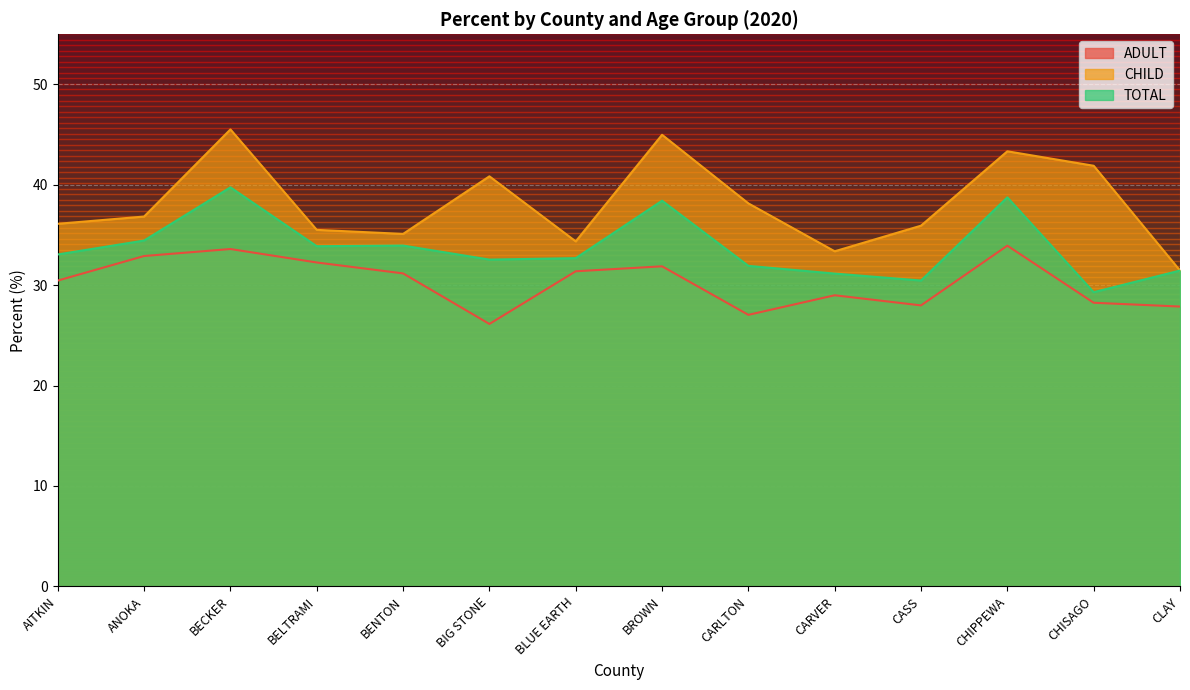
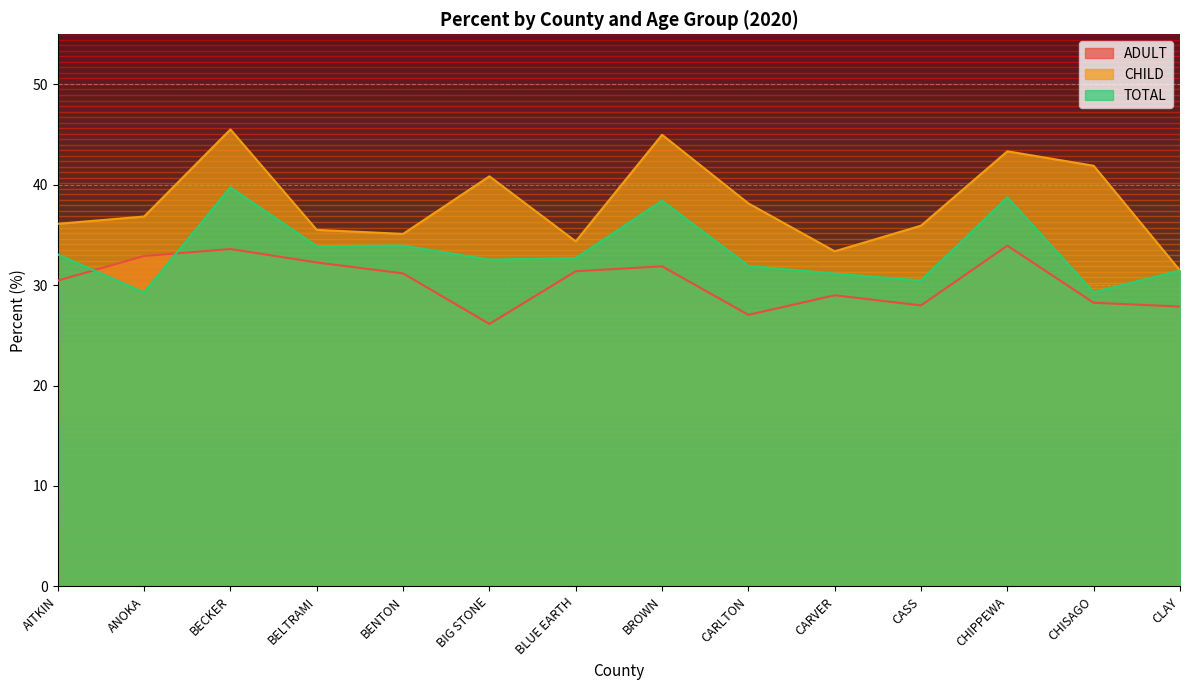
TOTAL, ANOKA: 34.5 -> 29.3
